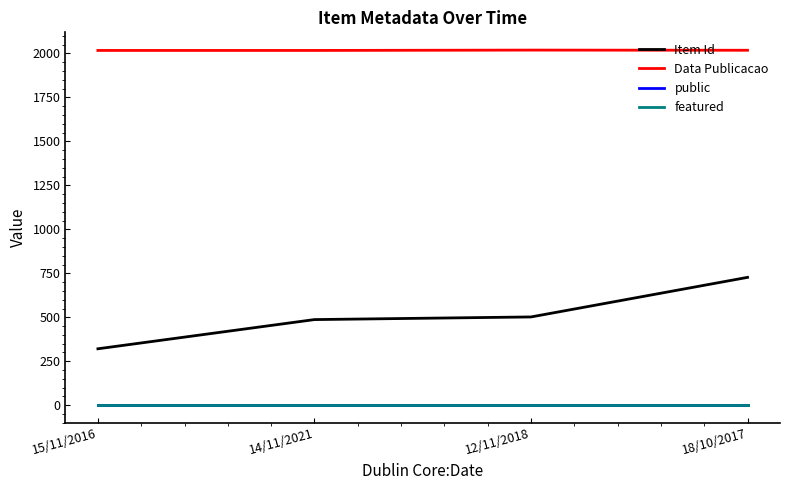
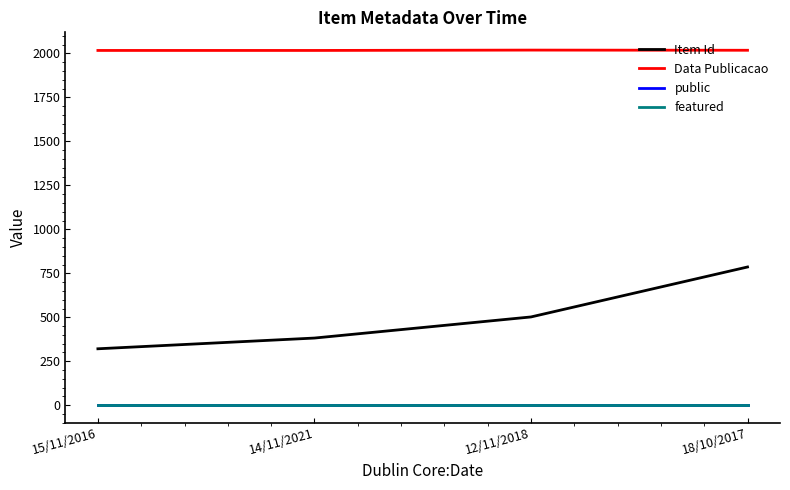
Item Id, 14/11/2021: 490 -> 380
Item Id, 18/10/2017: 730 -> 790
